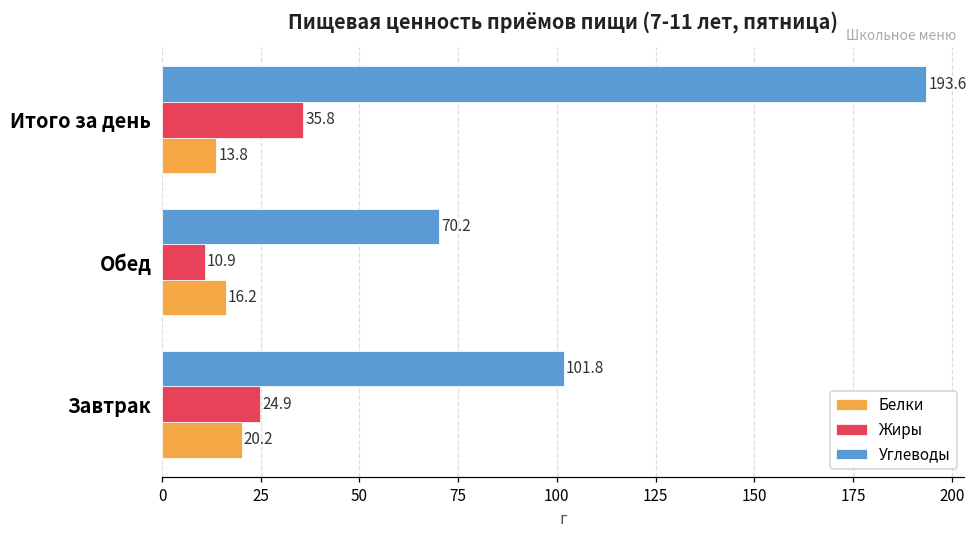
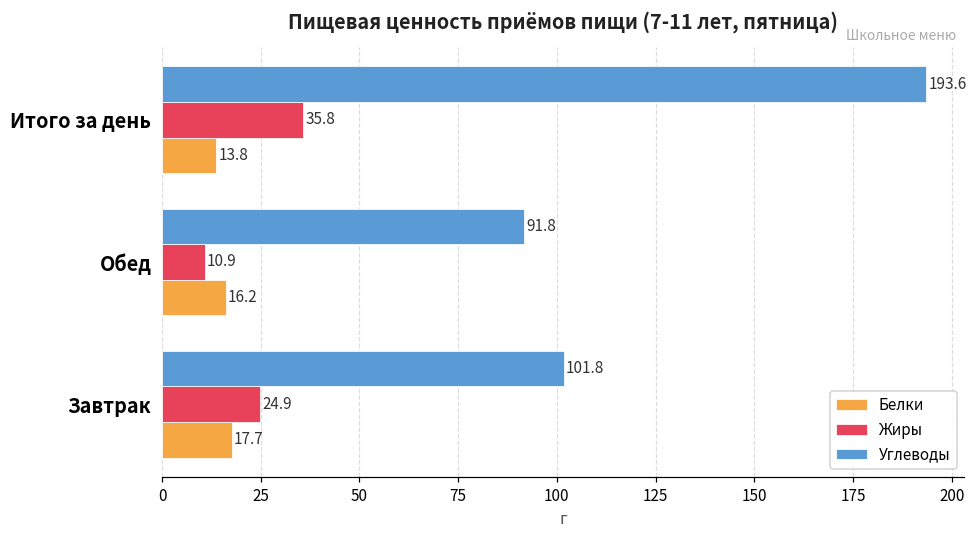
Углеводы, Обед: 70.2 -> 91.8
Белки, Завтрак: 20.2 -> 17.7
